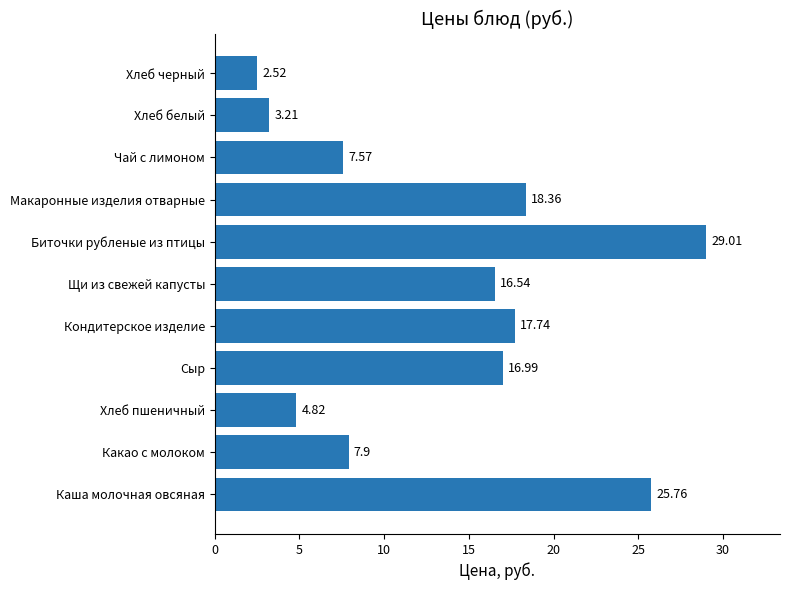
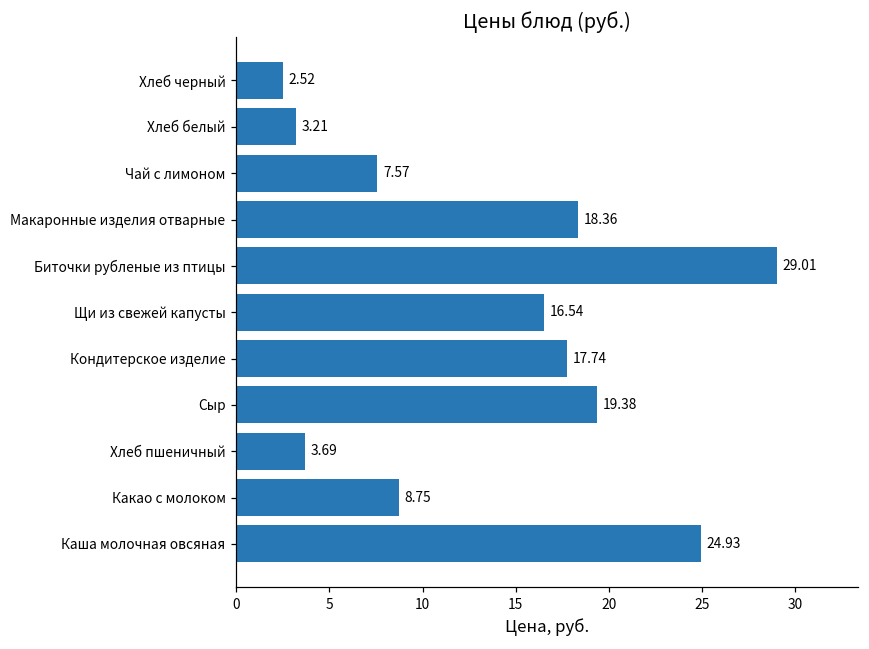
Сыр: 16.99 -> 19.38
Хлеб пшеничный: 4.82 -> 3.69
Какао с молоком: 7.9 -> 8.75
Каша молочная овсяная: 25.76 -> 24.93
